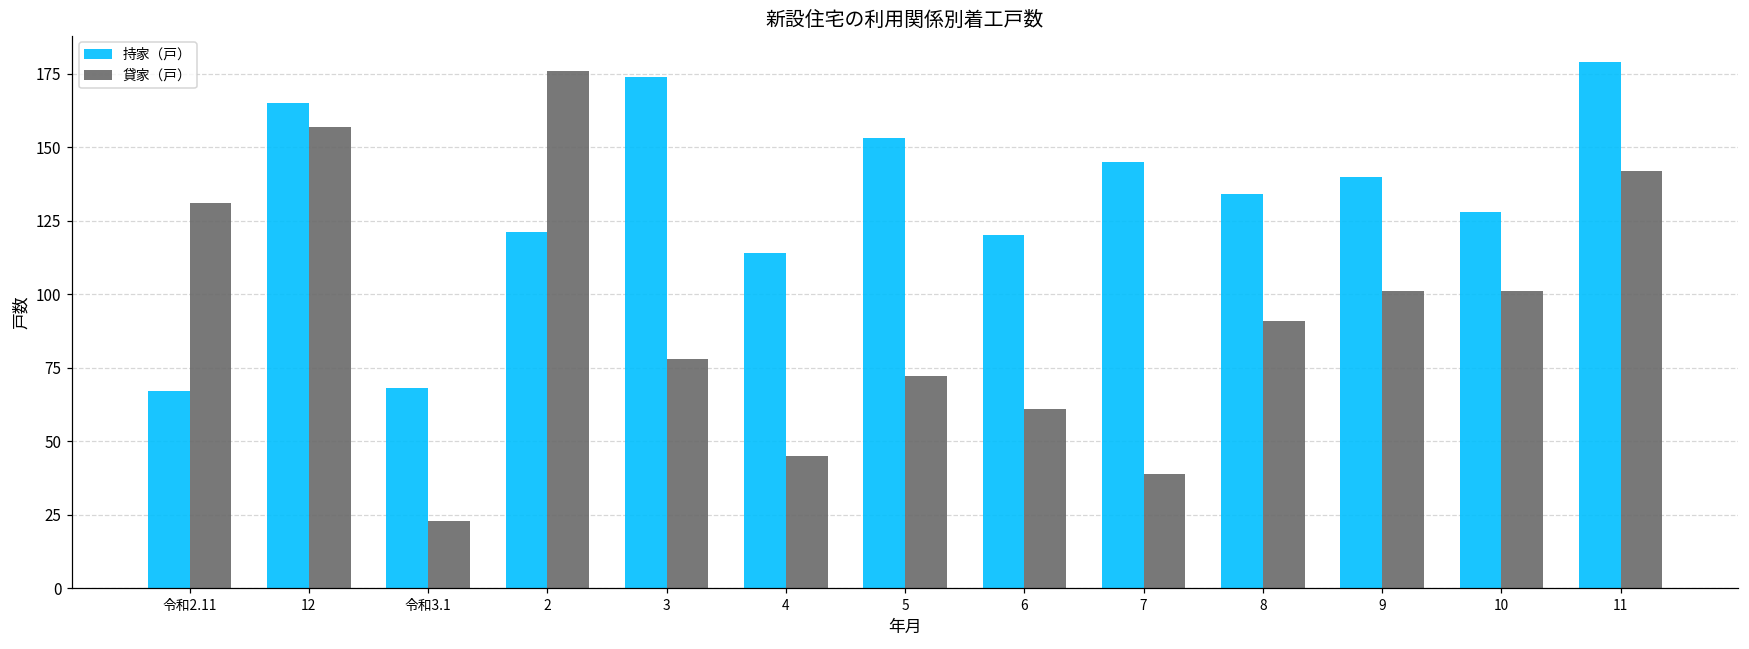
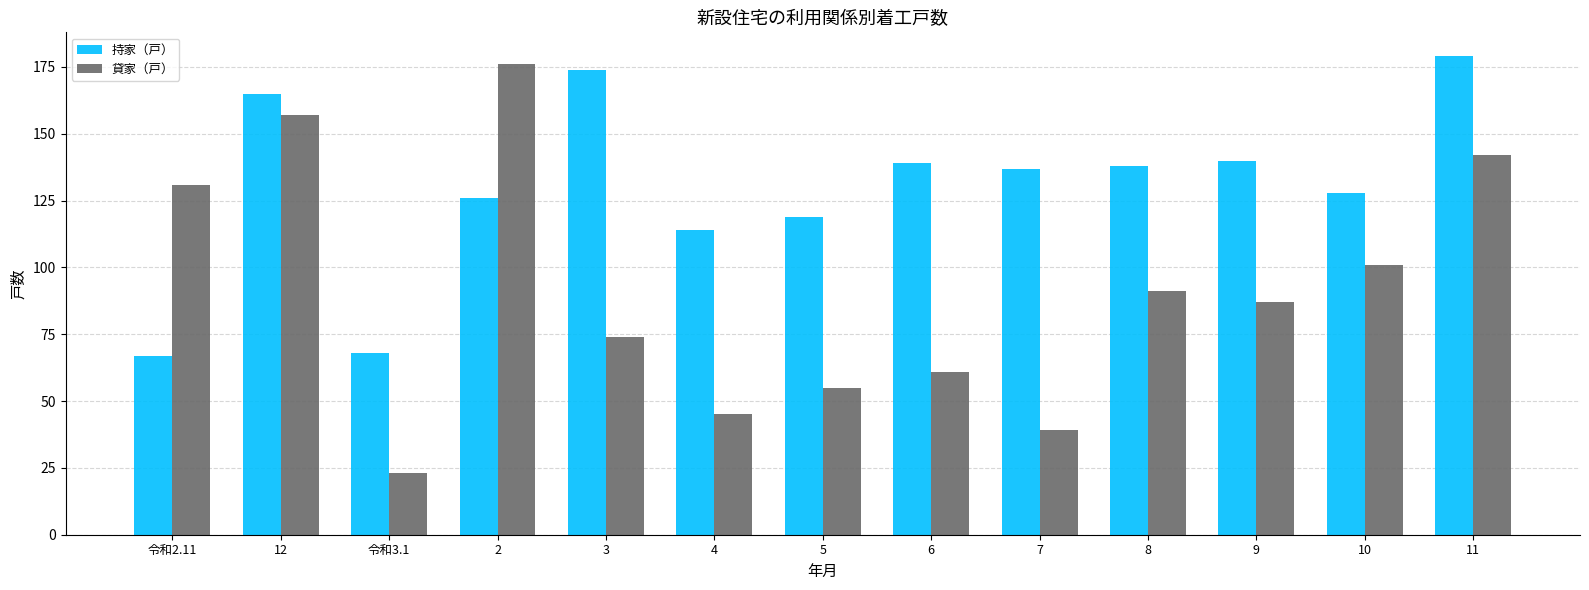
持家（戸）, 2: 121 -> 126
貸家（戸）, 3: 78 -> 74
持家（戸）, 5: 153 -> 119
貸家（戸）, 5: 72 -> 55
持家（戸）, 6: 120 -> 139
持家（戸）, 7: 145 -> 137
持家（戸）, 8: 134 -> 138
貸家（戸）, 9: 101 -> 87
